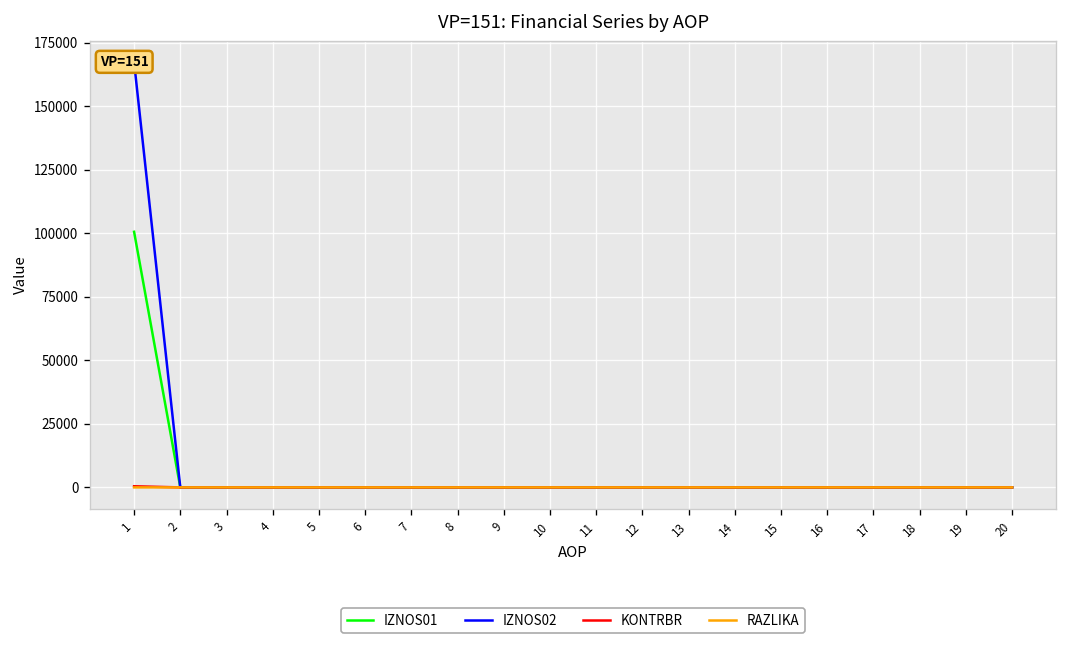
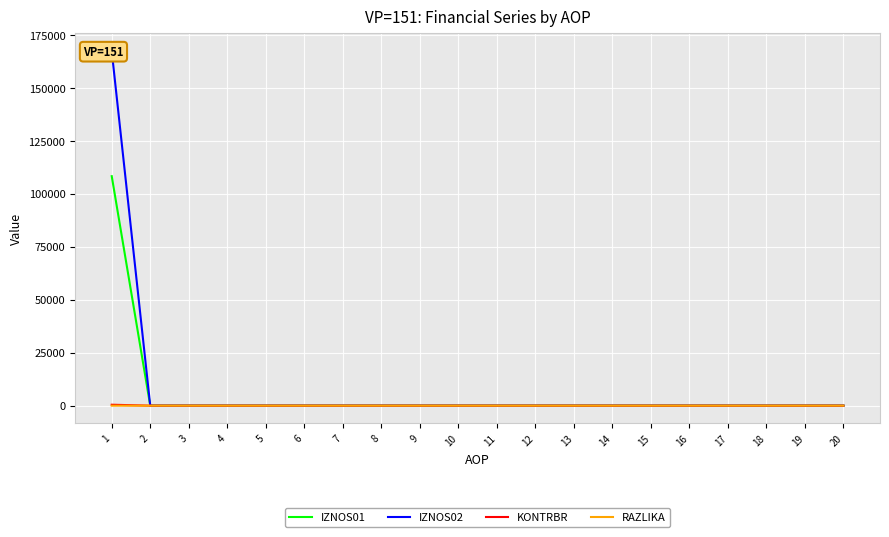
IZNOS01, 1: 101000 -> 108000
